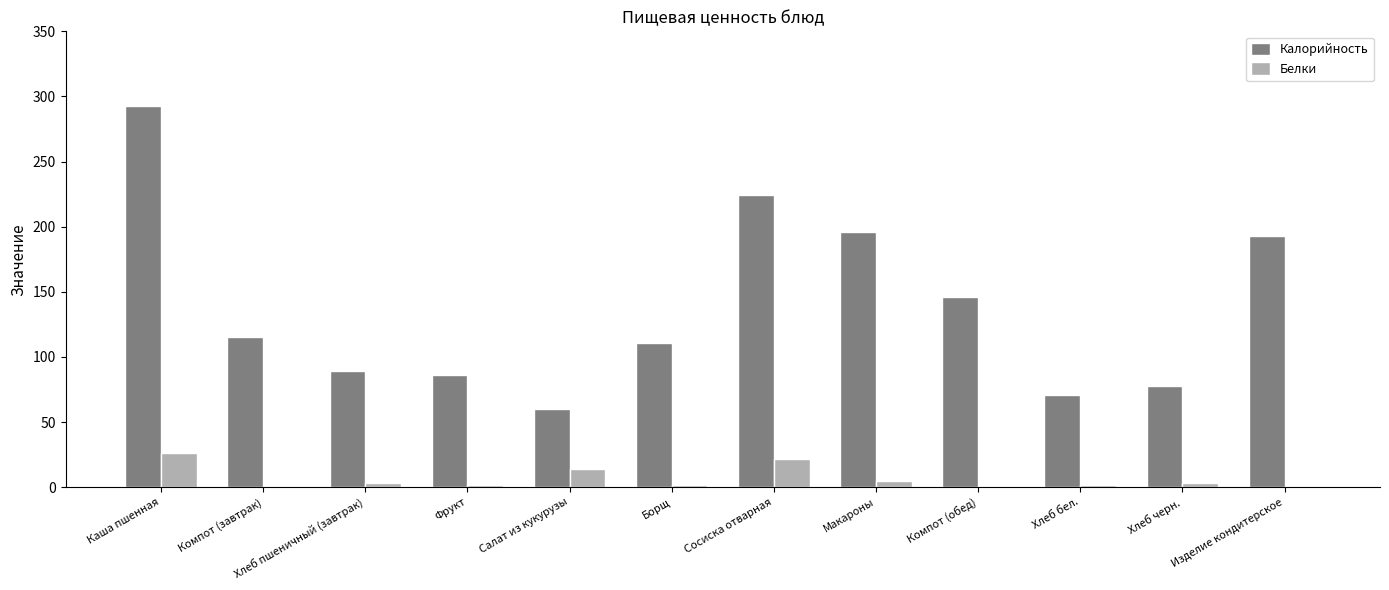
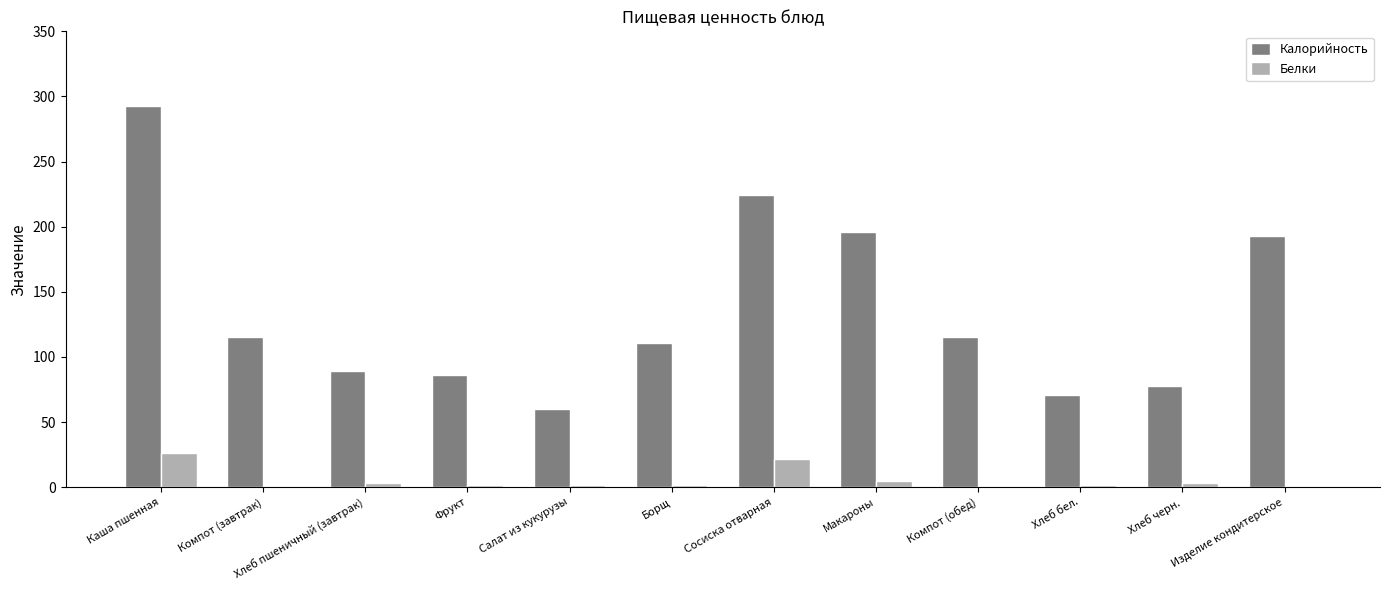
Белки, Салат из кукурузы: 14 -> 2
Калорийность, Компот (обед): 146 -> 115
